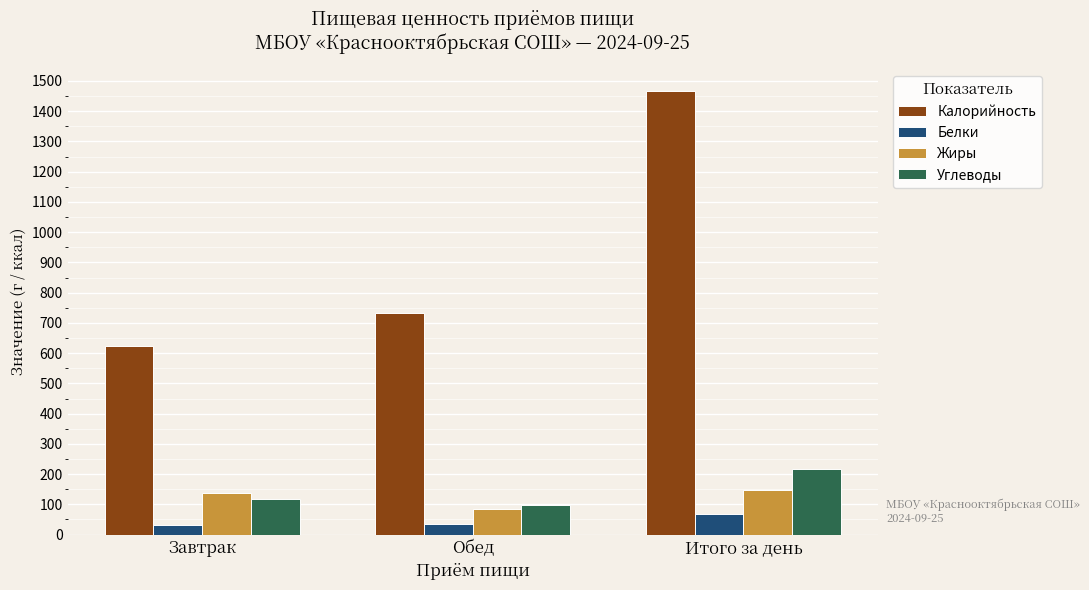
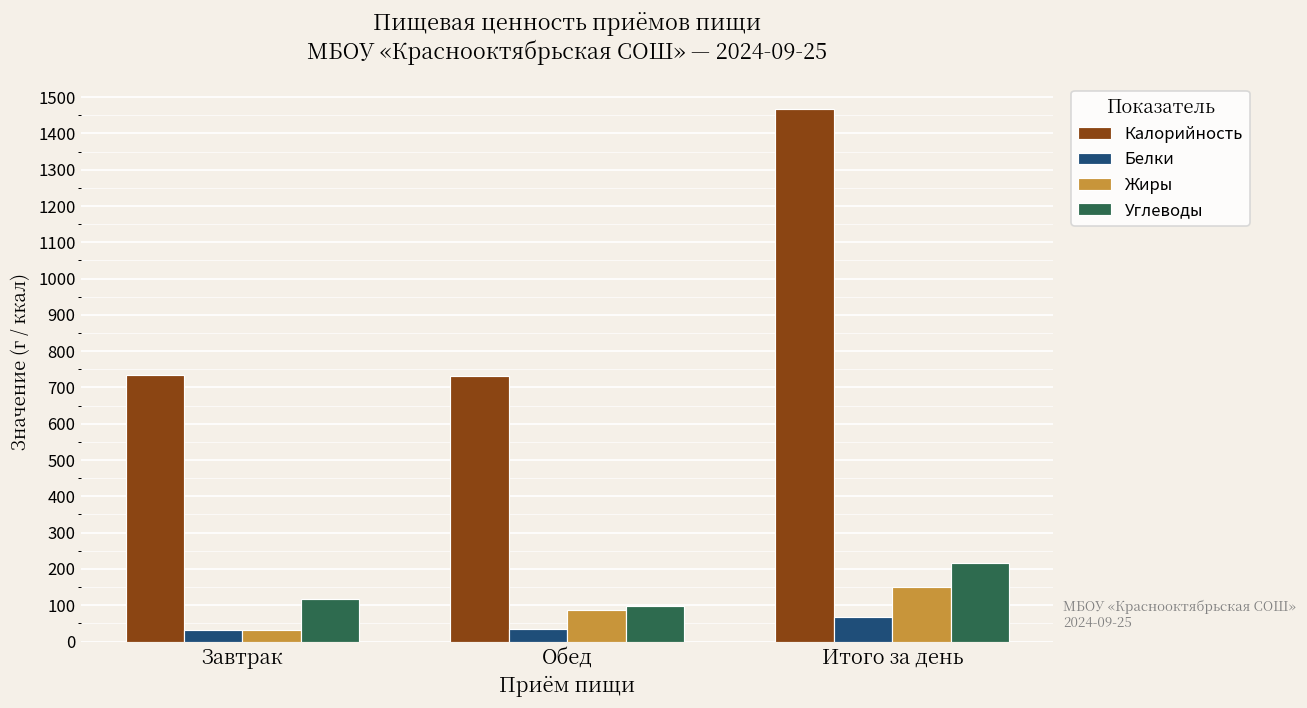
Калорийность, Завтрак: 620 -> 740
Жиры, Завтрак: 140 -> 30
